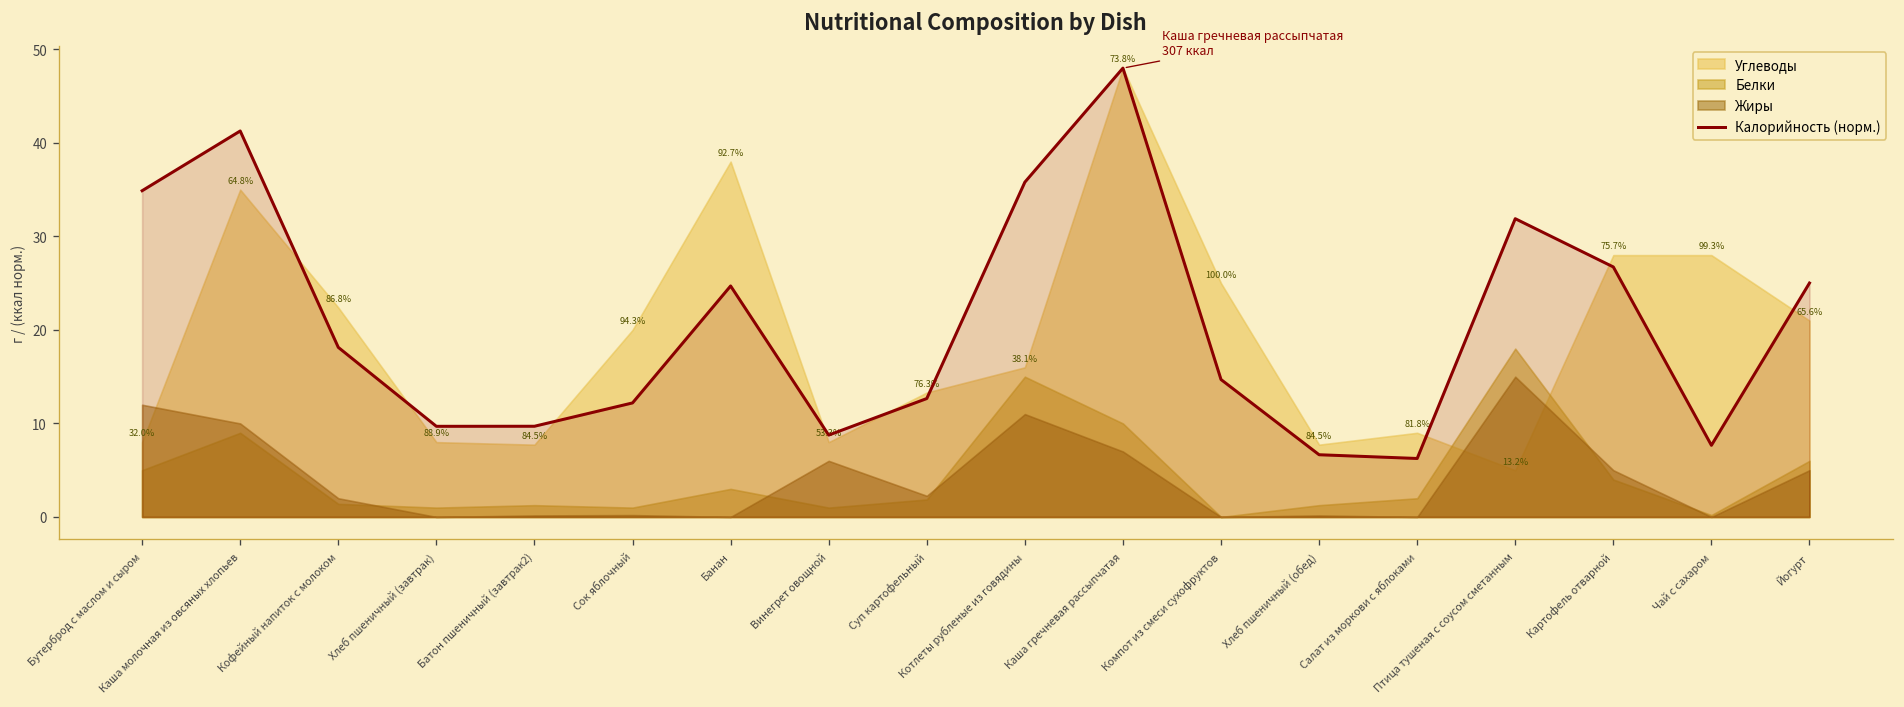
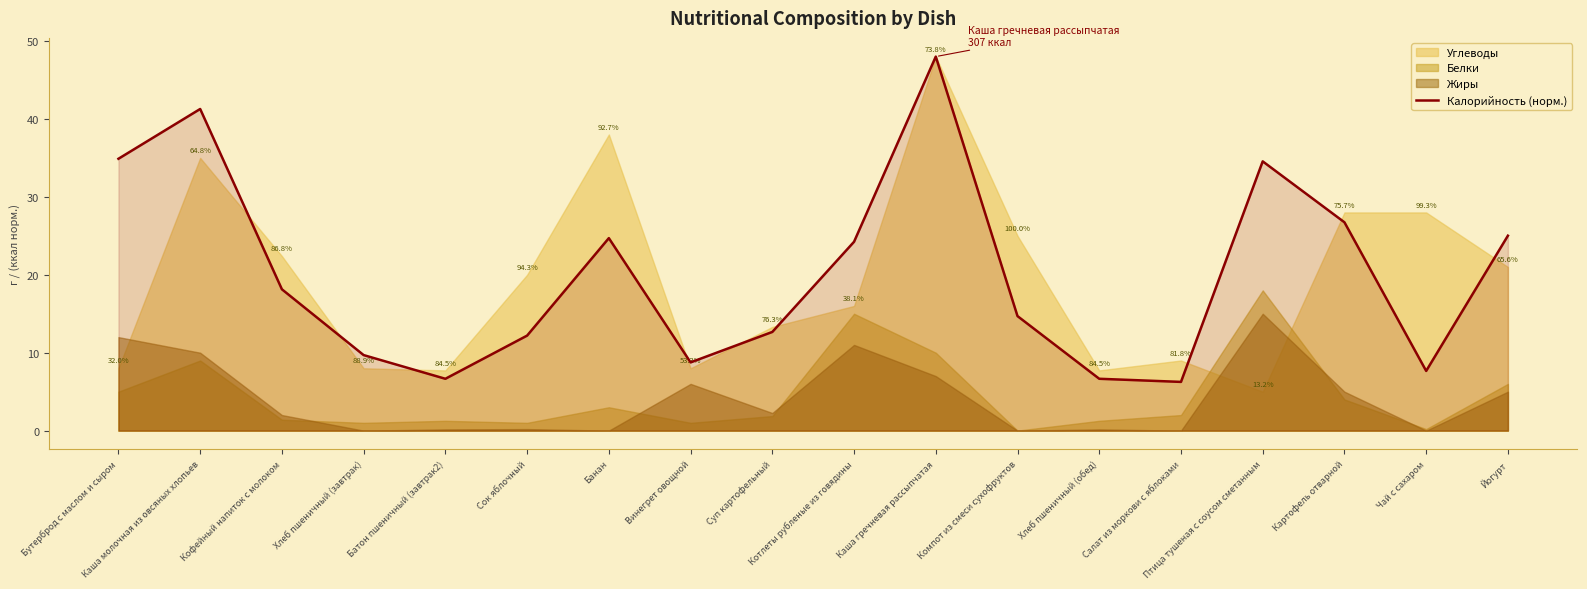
Калорийность (норм.), Батон пшеничный (завтрак2): 10 -> 7
Калорийность (норм.), Котлеты рубленые из говядины: 36 -> 24
Калорийность (норм.), Птица тушеная с соусом сметанным: 32 -> 35
